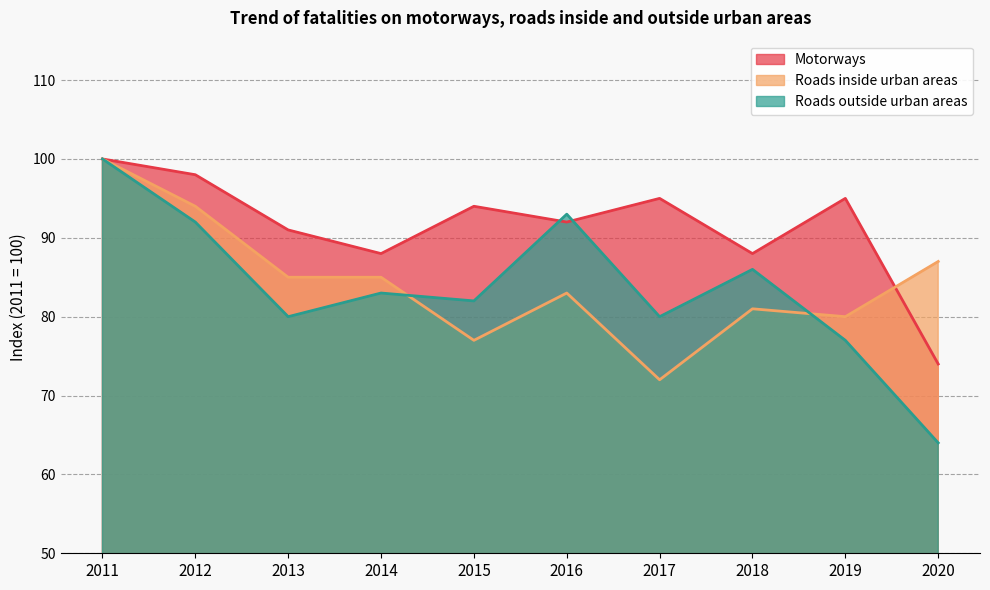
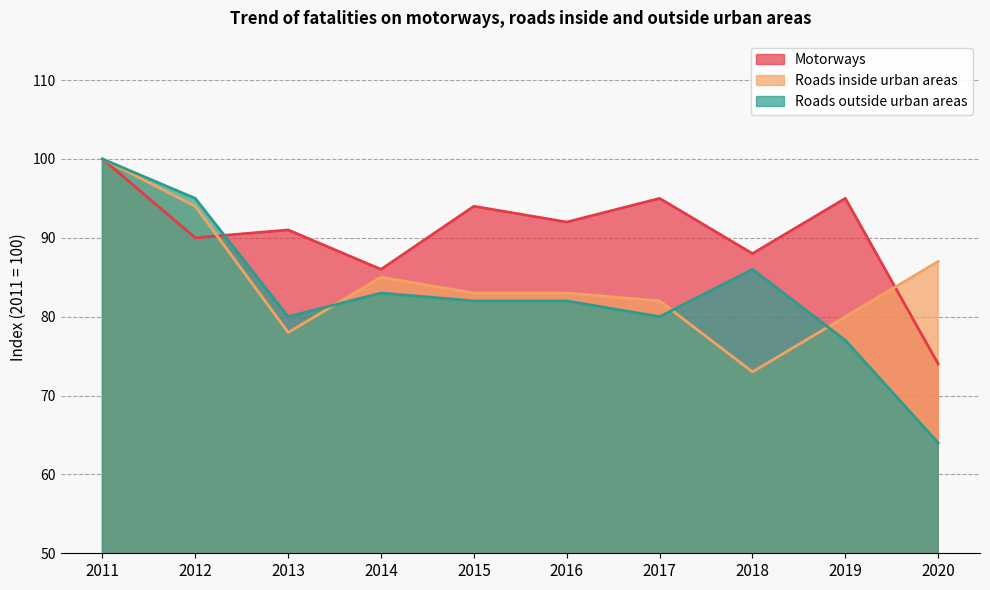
Motorways, 2012: 98 -> 90
Roads outside urban areas, 2012: 92 -> 95
Roads inside urban areas, 2013: 85 -> 78
Motorways, 2014: 88 -> 86
Roads inside urban areas, 2015: 77 -> 83
Roads outside urban areas, 2016: 93 -> 82
Roads inside urban areas, 2017: 72 -> 82
Roads inside urban areas, 2018: 81 -> 73
